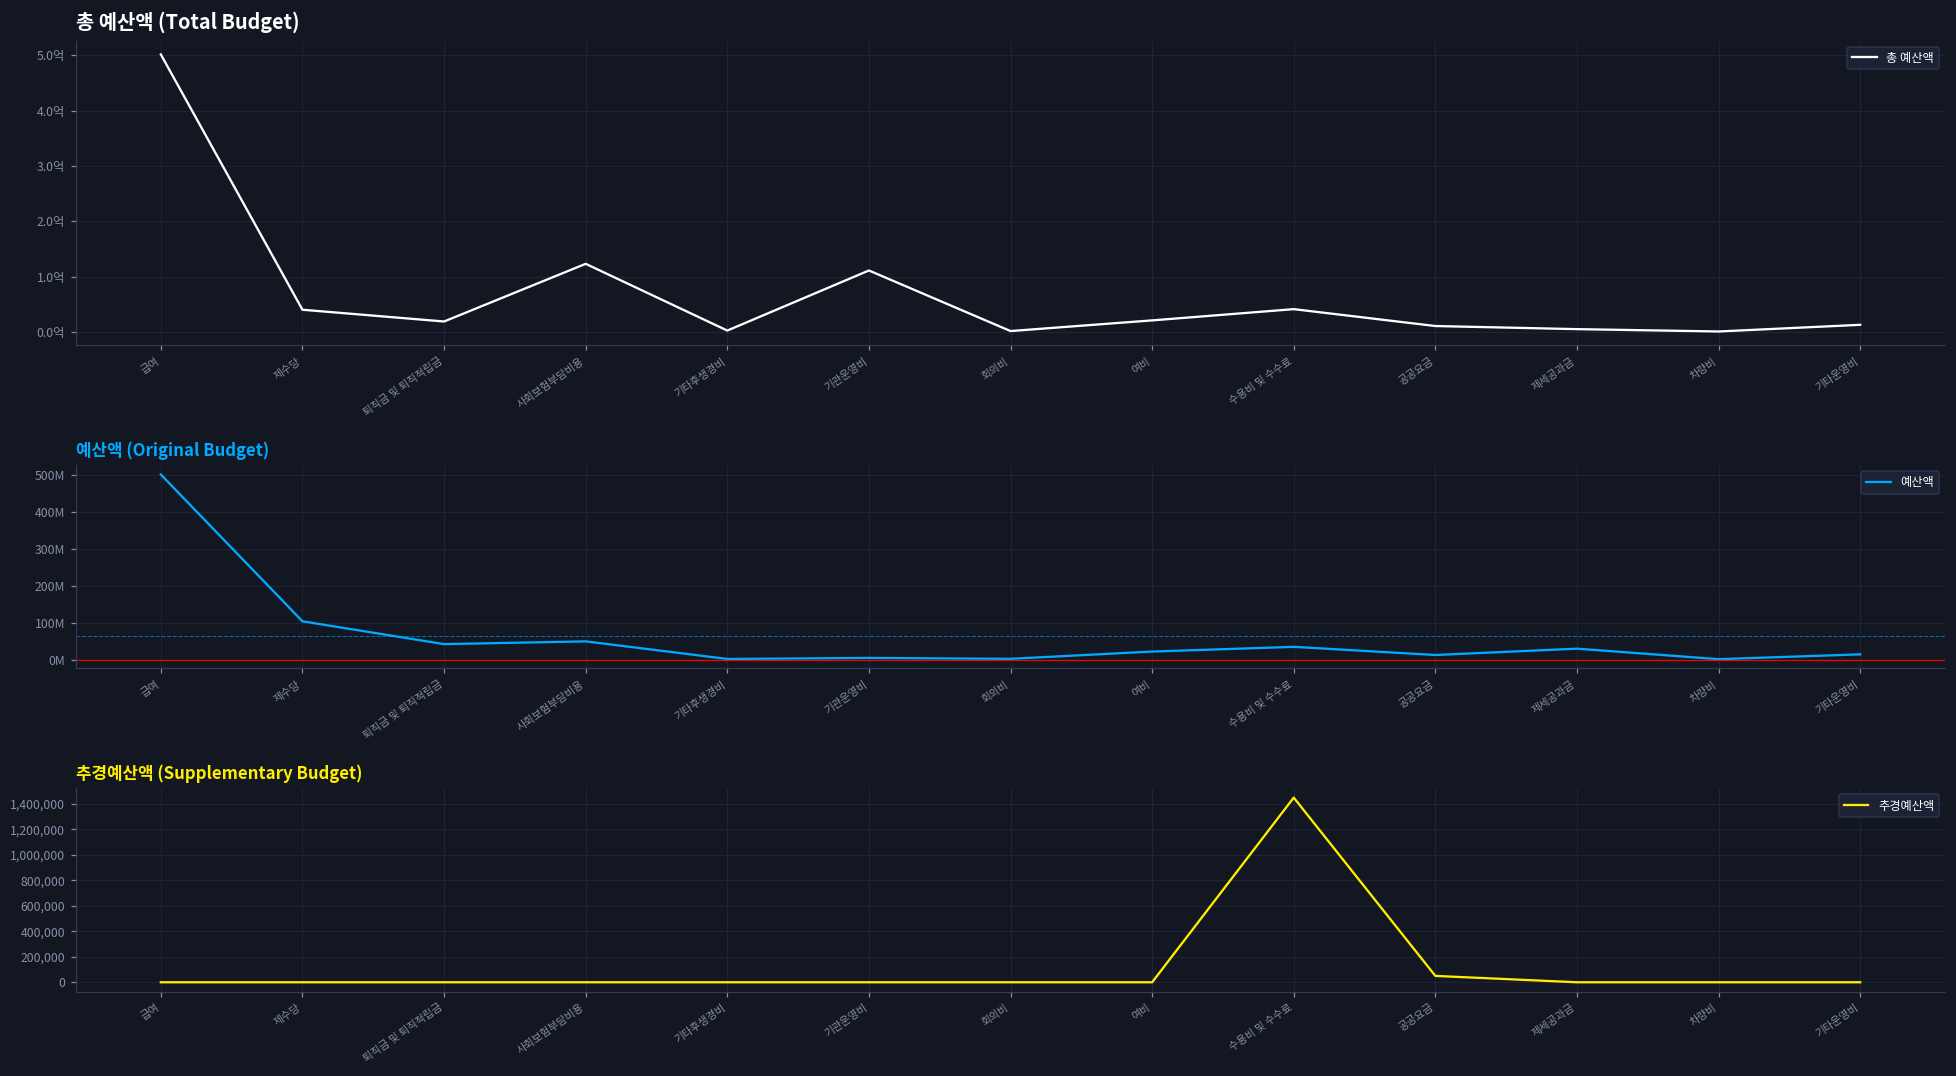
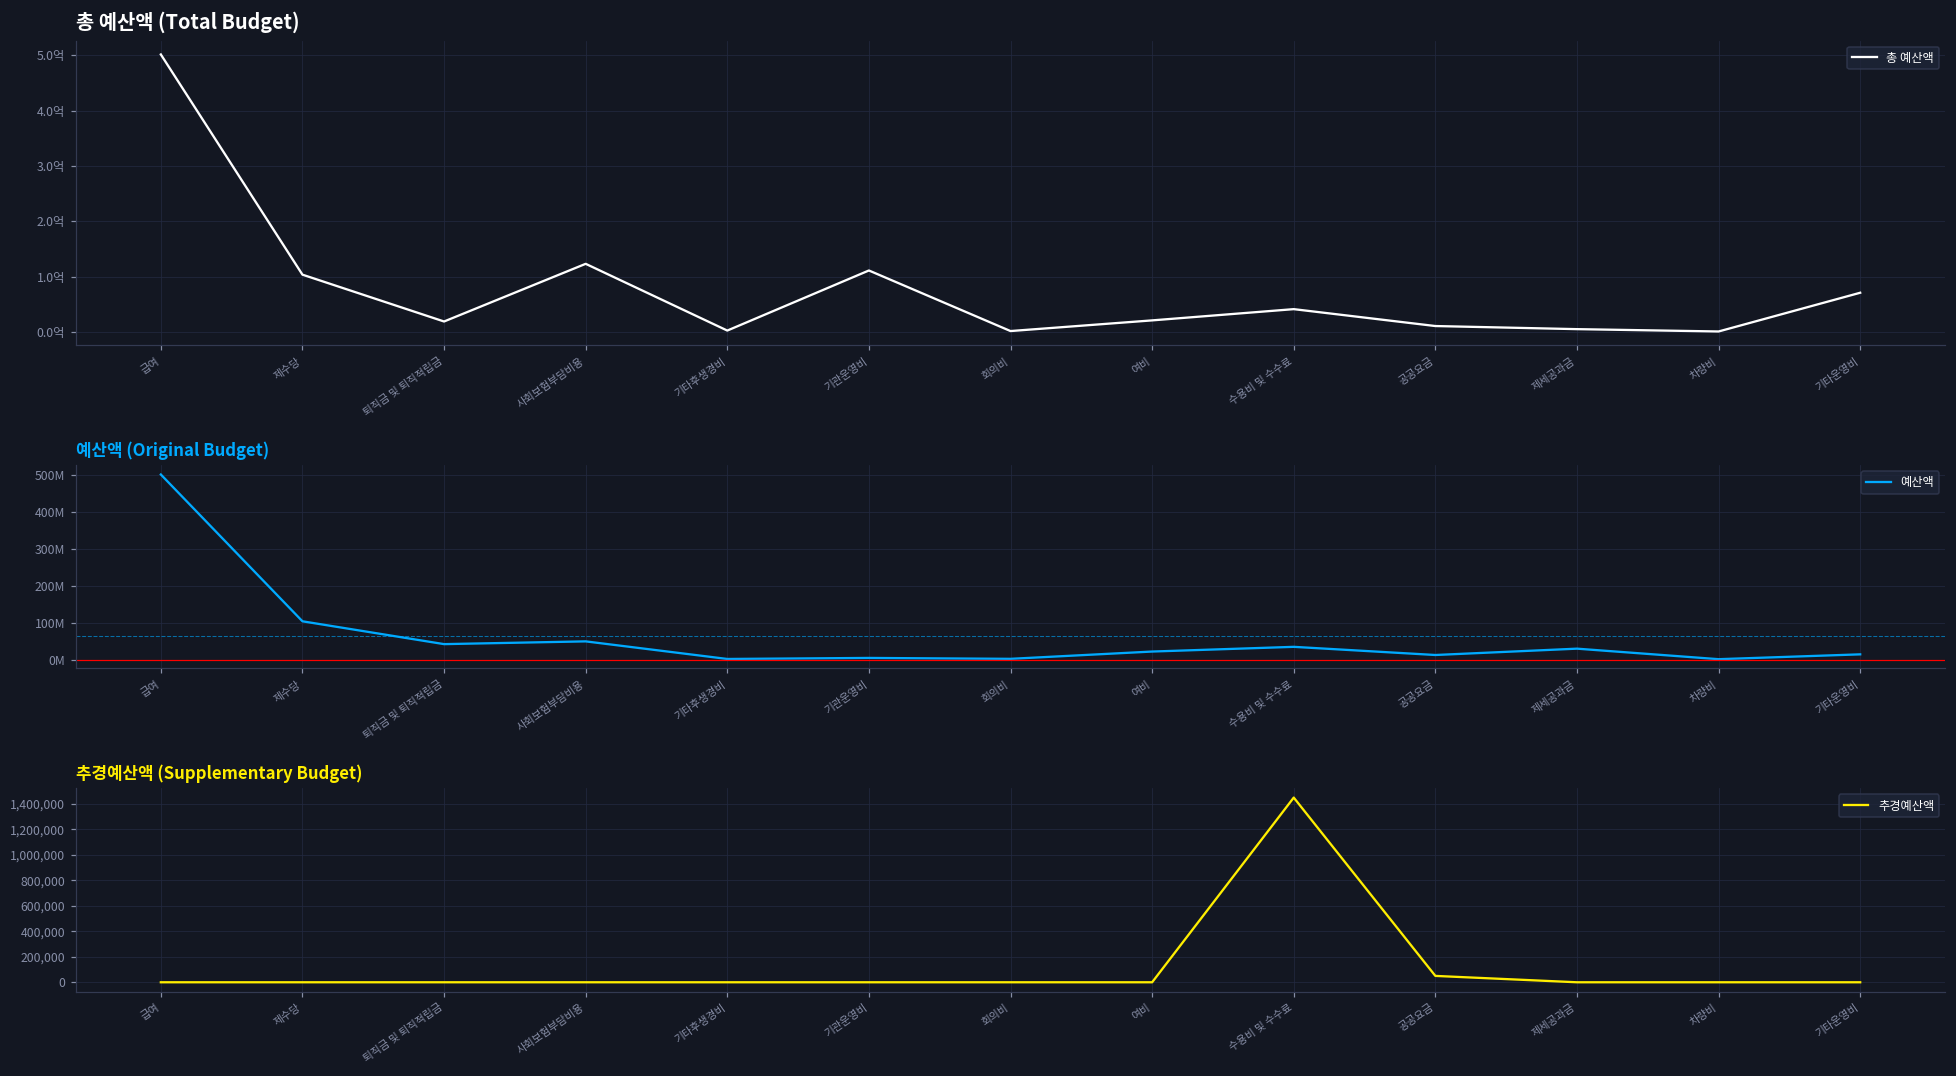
총 예산액 (Total Budget), 제수당: 0.4억 -> 1.0억
총 예산액 (Total Budget), 기타운영비: 0.1억 -> 0.7억
